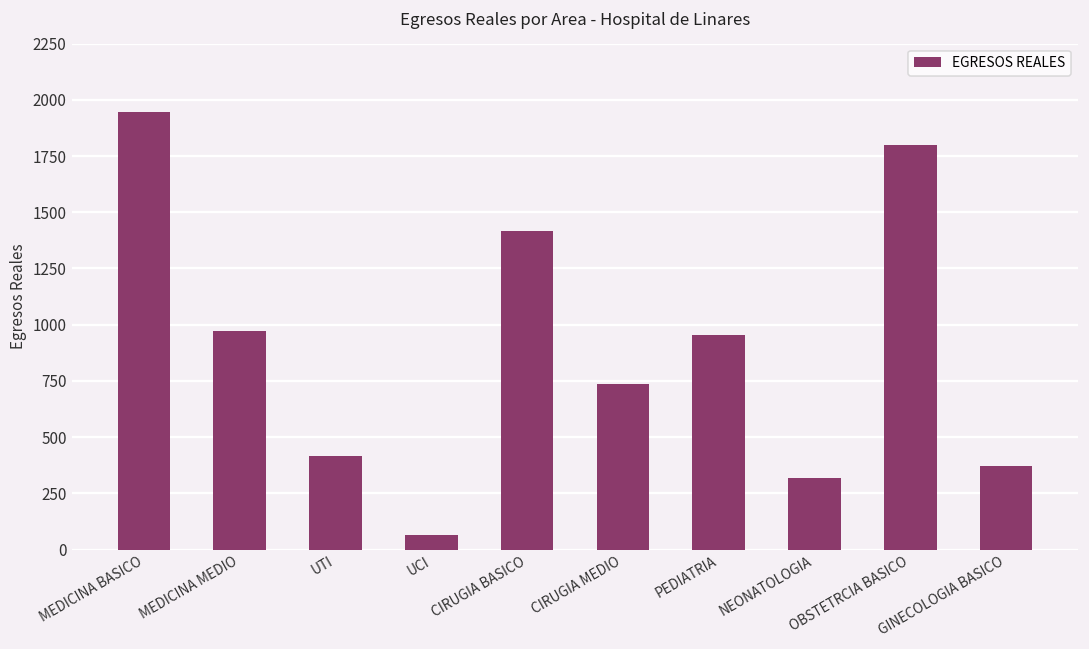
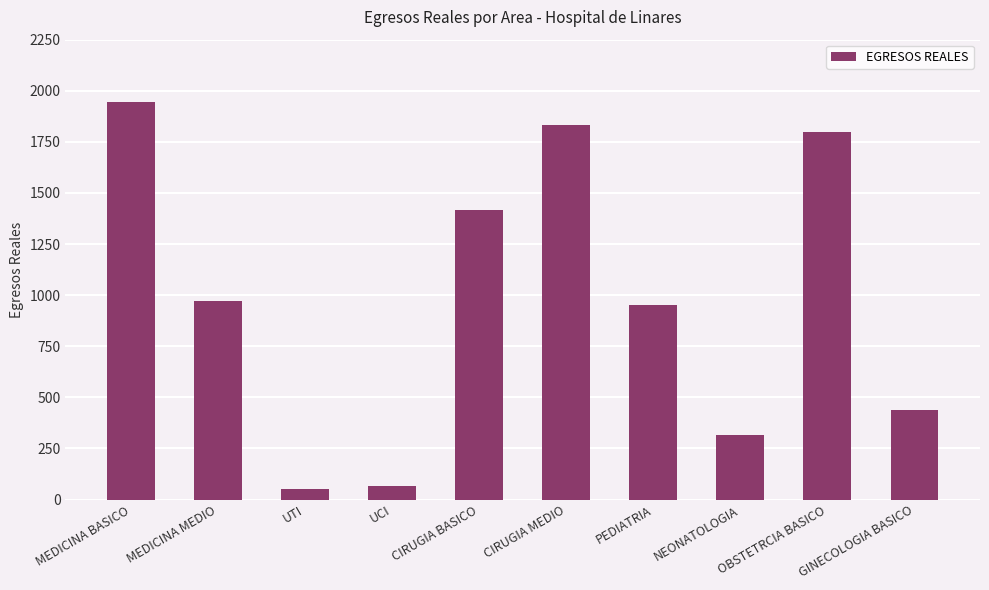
UTI: 420 -> 50
CIRUGIA MEDIO: 740 -> 1830
GINECOLOGIA BASICO: 370 -> 440
